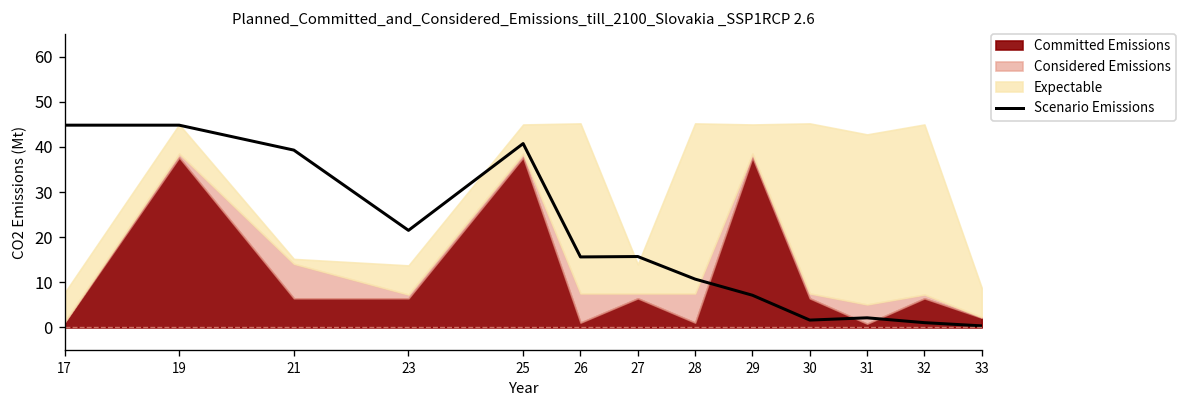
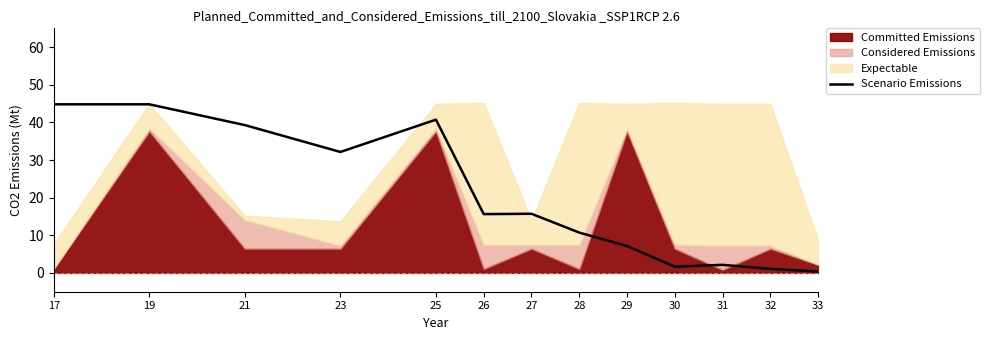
Scenario Emissions, 23: 22 -> 32
Considered Emissions, 31: 4 -> 6
